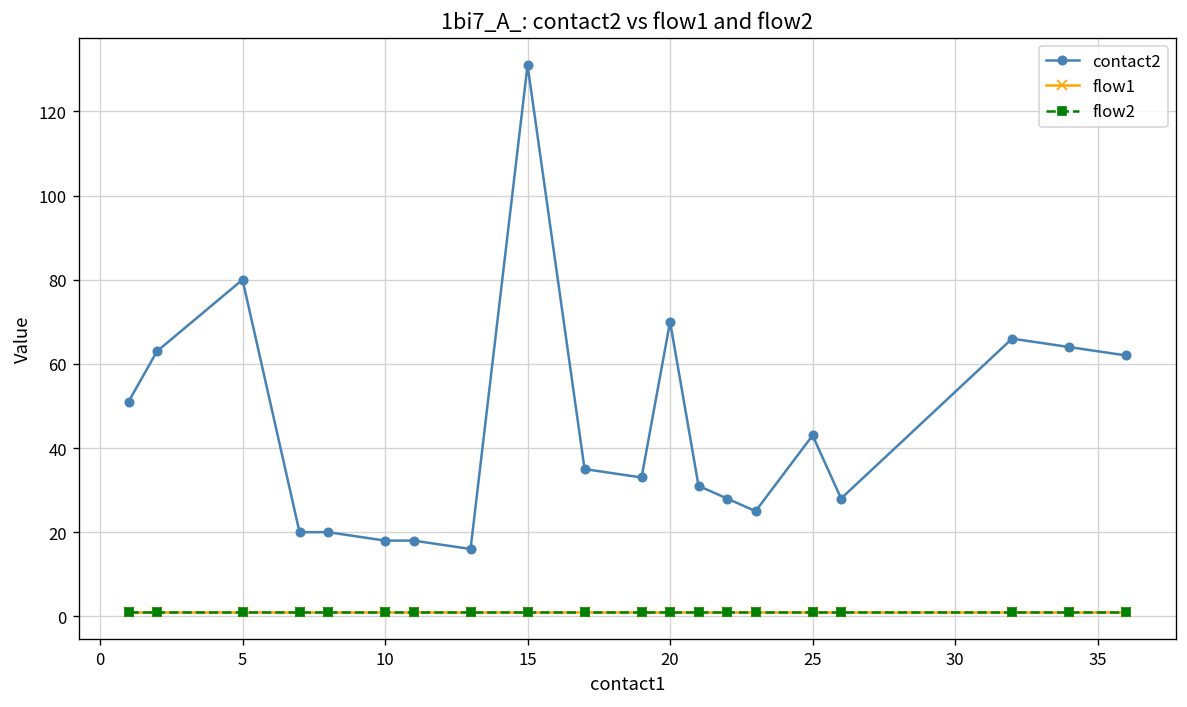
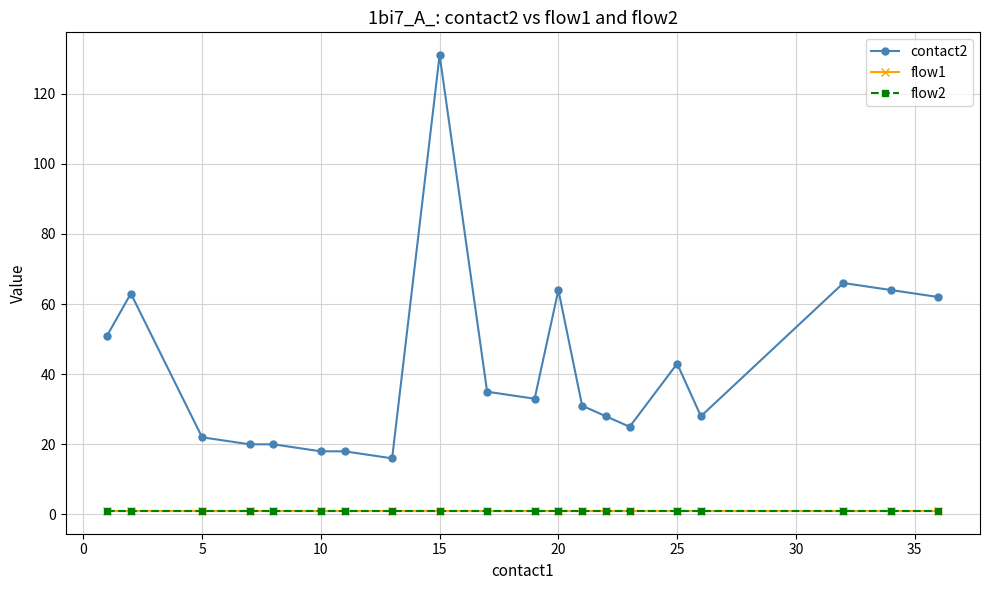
contact2, 5: 80 -> 22
contact2, 20: 70 -> 64
